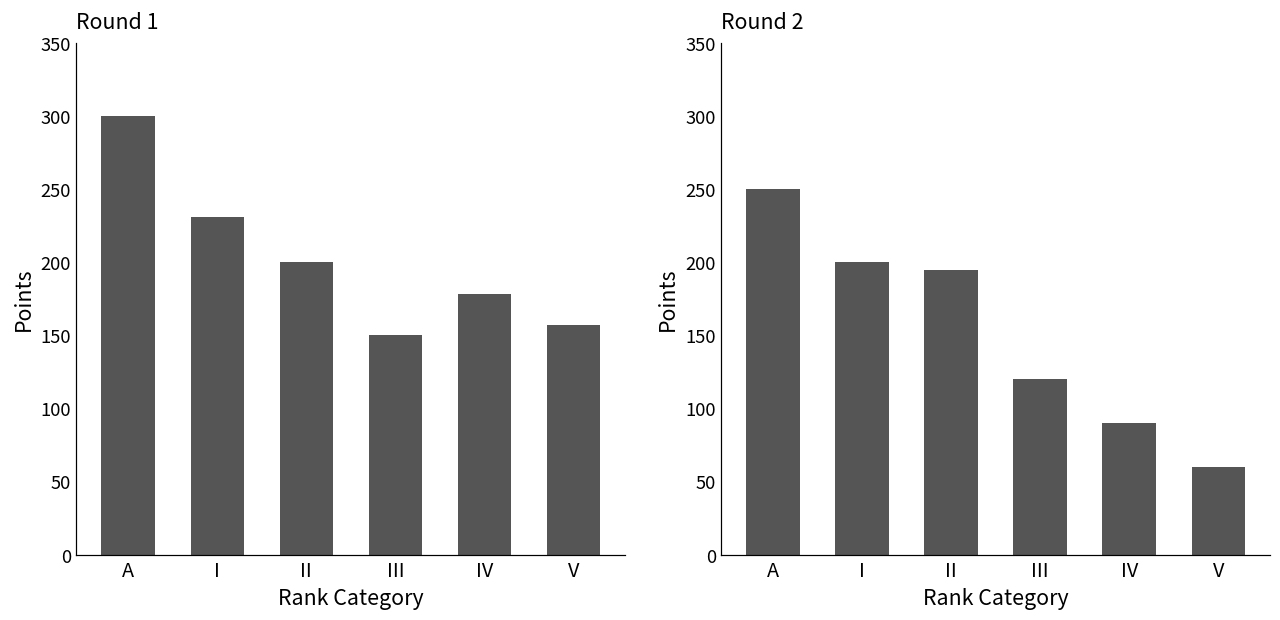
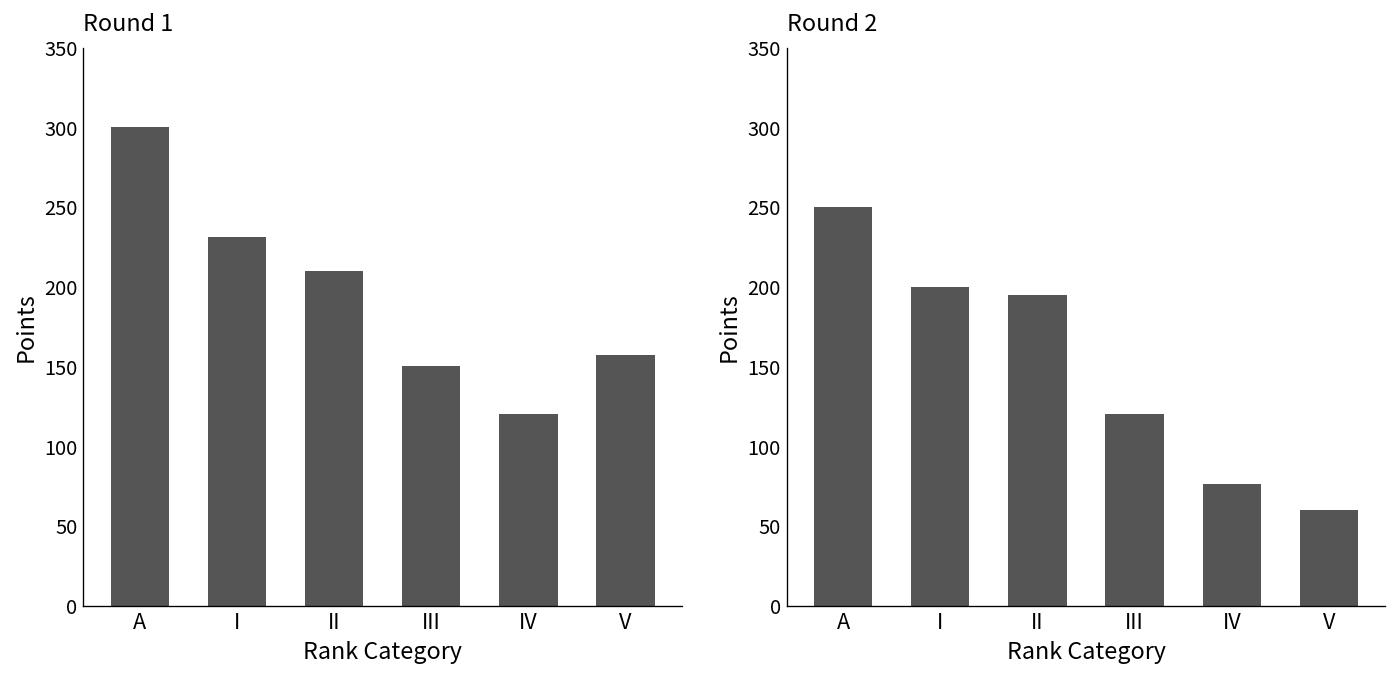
Round 1, II: 200 -> 210
Round 1, IV: 178 -> 120
Round 2, IV: 90 -> 76
